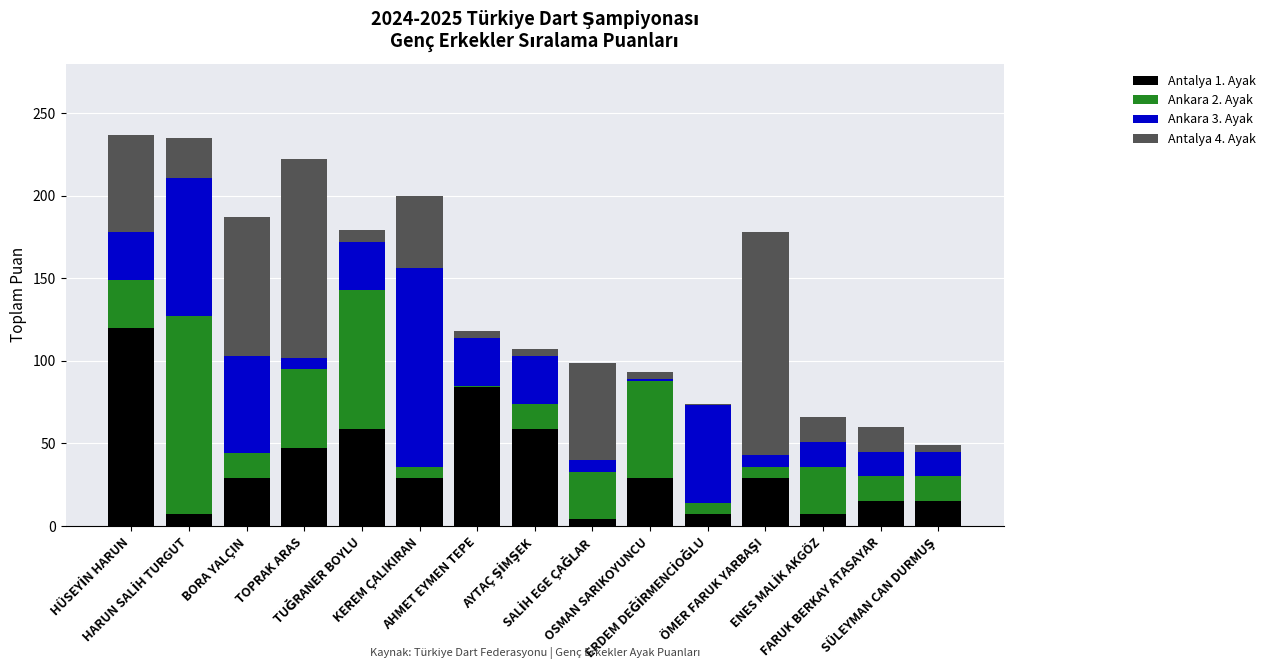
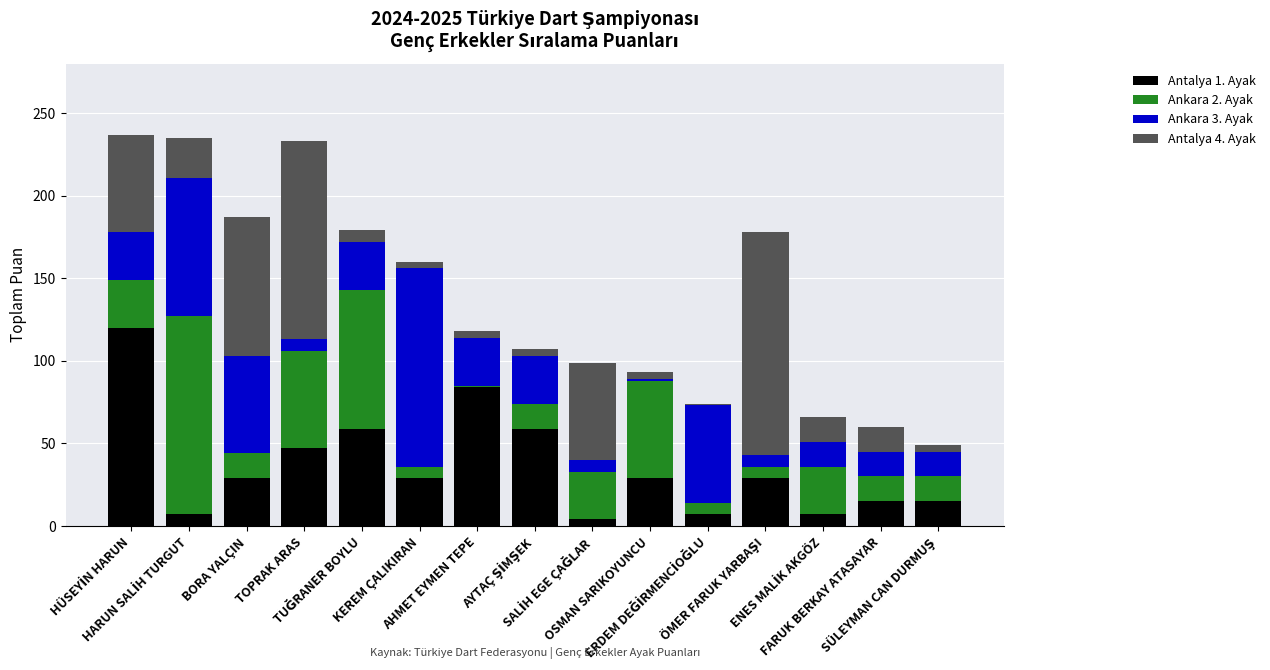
Ankara 2. Ayak, TOPRAK ARAS: 48 -> 59
Antalya 4. Ayak, KEREM ÇALIKIRAN: 44 -> 4
